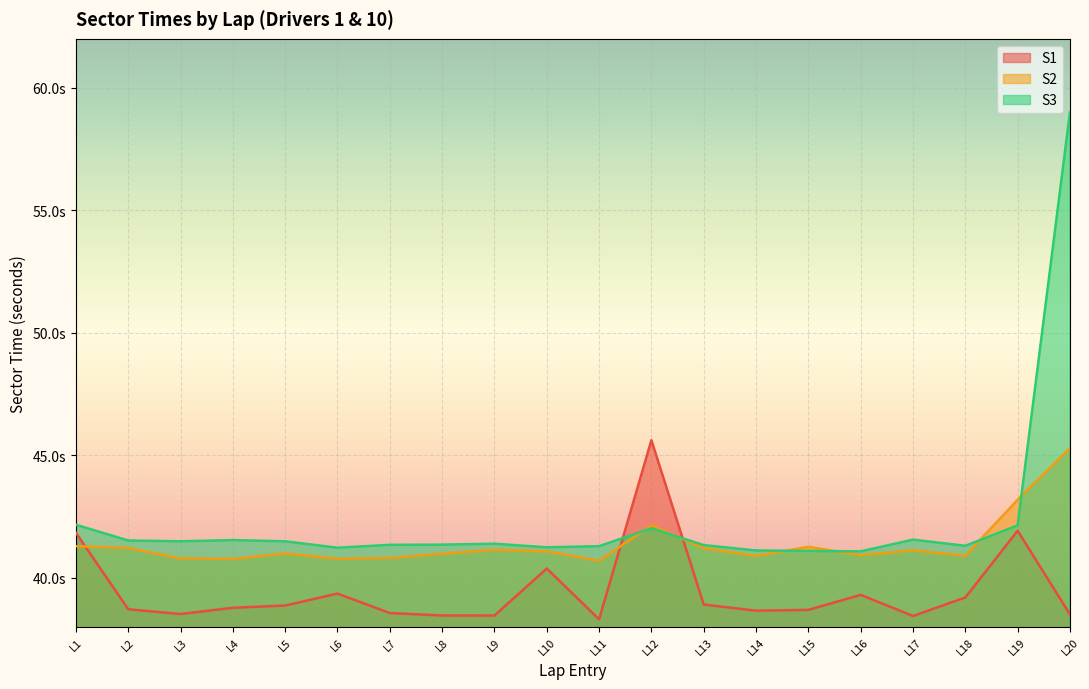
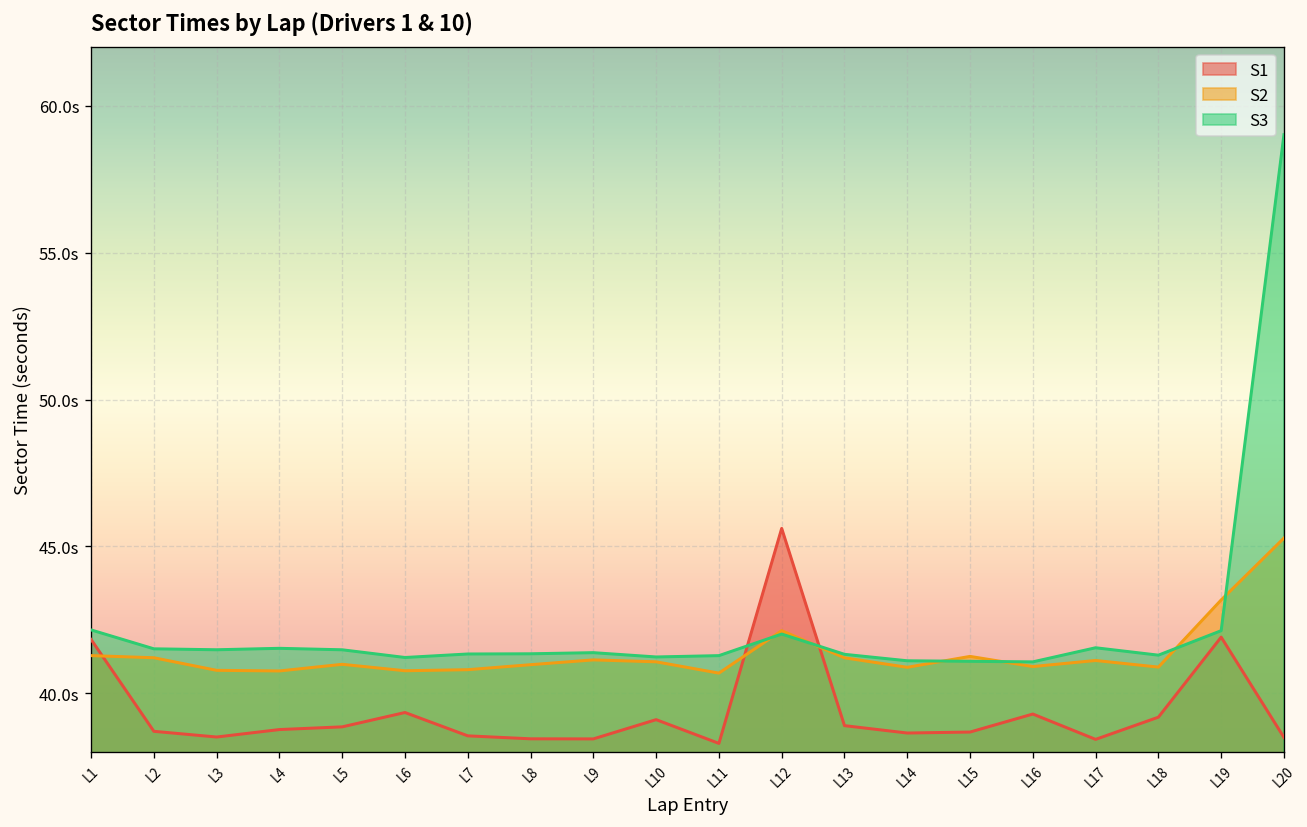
S1, L10: 40.4s -> 39.1s
